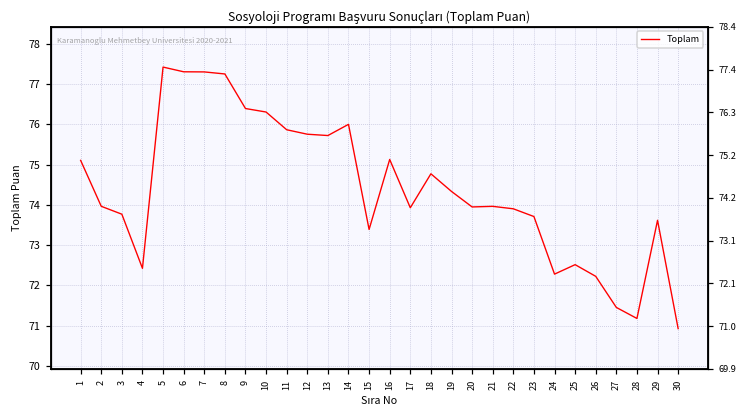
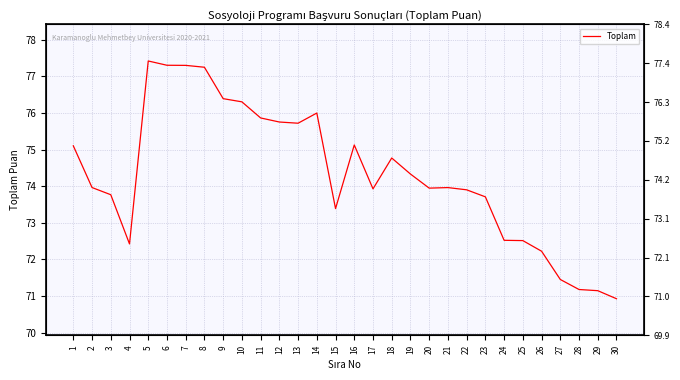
24: 72.3 -> 72.5
29: 73.6 -> 71.1
